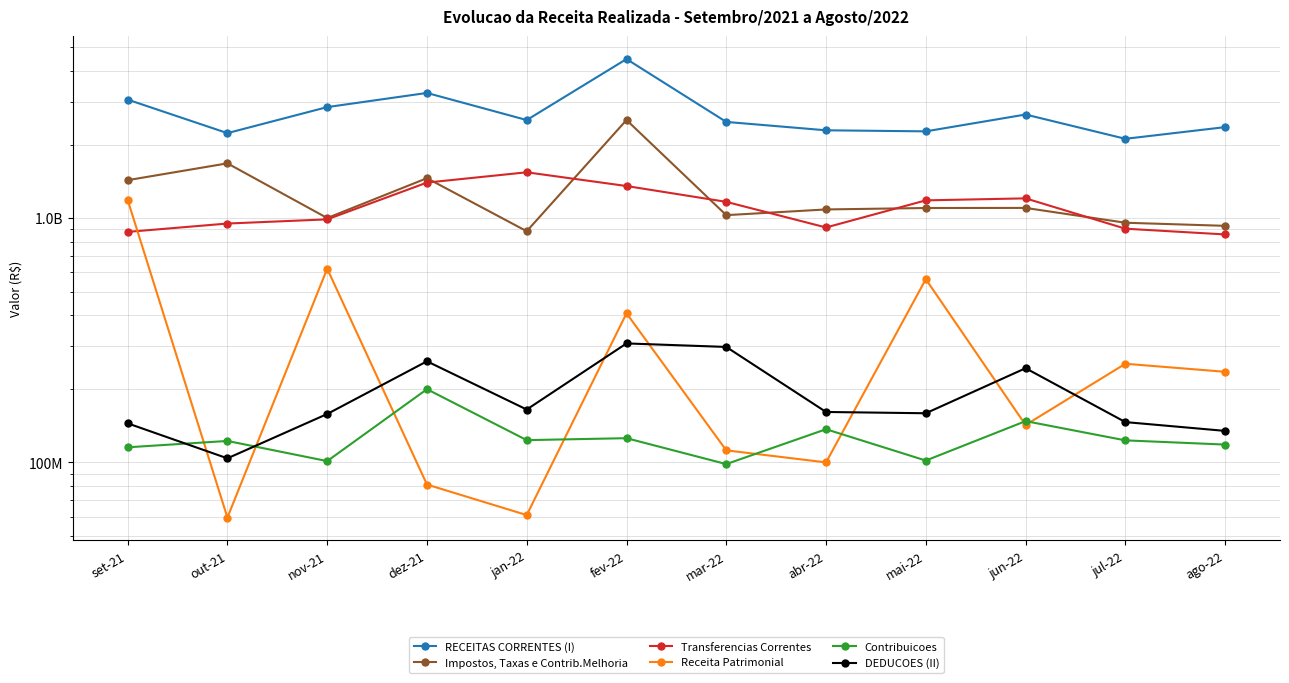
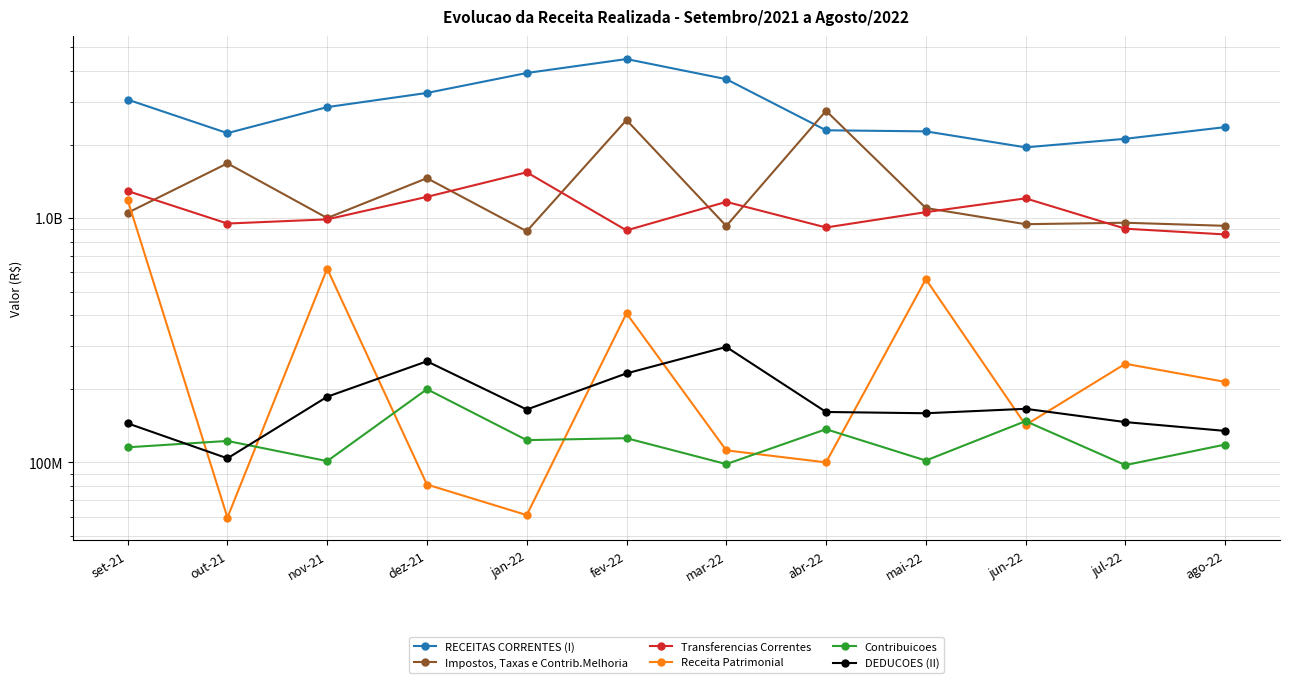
Impostos, Taxas e Contrib.Melhoria, set-21: 1400000000 -> 1050000000
Transferencias Correntes, set-21: 880000000 -> 1300000000
DEDUCOES (II), nov-21: 160000000 -> 190000000
Transferencias Correntes, dez-21: 1400000000 -> 1200000000
RECEITAS CORRENTES (I), jan-22: 2500000000 -> 3900000000
Transferencias Correntes, fev-22: 1400000000 -> 890000000
DEDUCOES (II), fev-22: 310000000 -> 230000000
RECEITAS CORRENTES (I), mar-22: 2500000000 -> 3700000000
Impostos, Taxas e Contrib.Melhoria, mar-22: 1030000000 -> 930000000
Impostos, Taxas e Contrib.Melhoria, abr-22: 1100000000 -> 2800000000
Transferencias Correntes, mai-22: 1200000000 -> 1060000000
RECEITAS CORRENTES (I), jun-22: 2700000000 -> 2000000000
Impostos, Taxas e Contrib.Melhoria, jun-22: 1100000000 -> 940000000
DEDUCOES (II), jun-22: 240000000 -> 170000000
Contribuicoes, jul-22: 120000000 -> 98000000
Receita Patrimonial, ago-22: 230000000 -> 210000000
